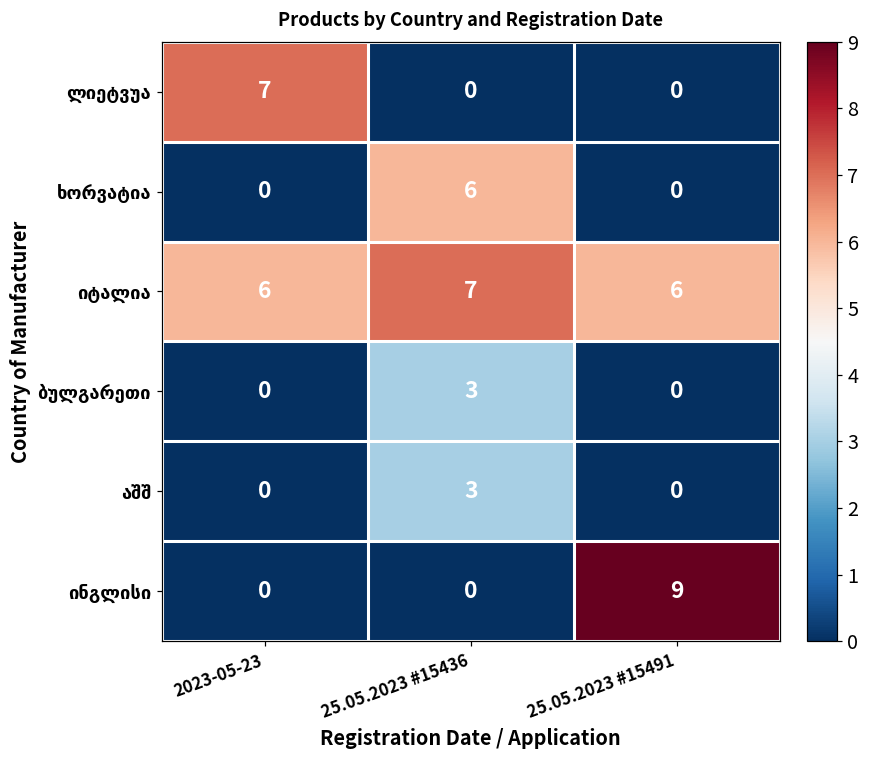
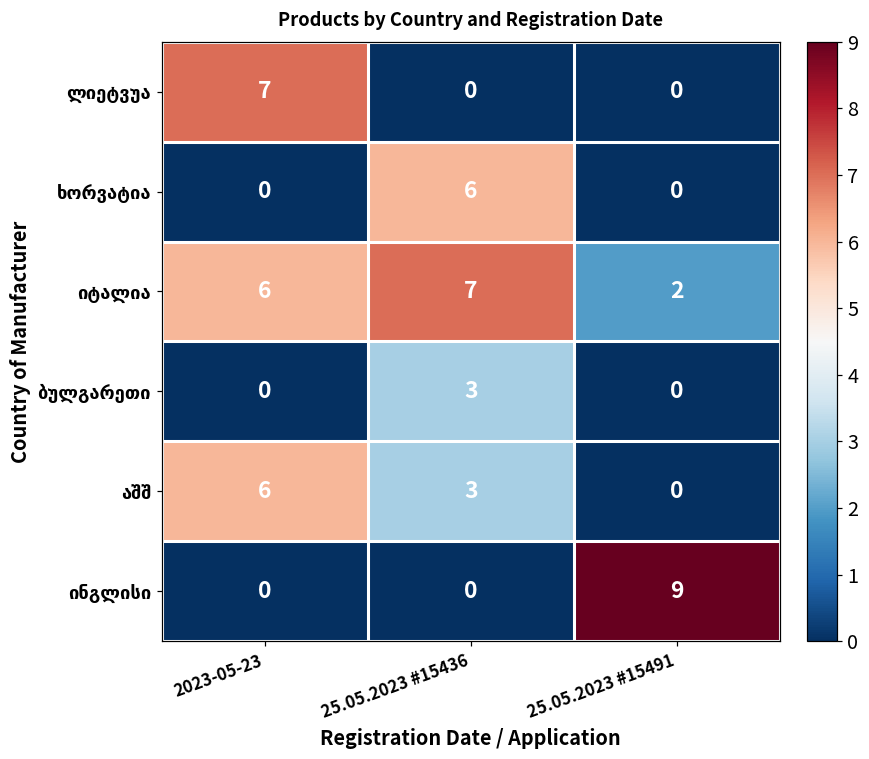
იტალია, 25.05.2023 #15491: 6 -> 2
აშშ, 2023-05-23: 0 -> 6
